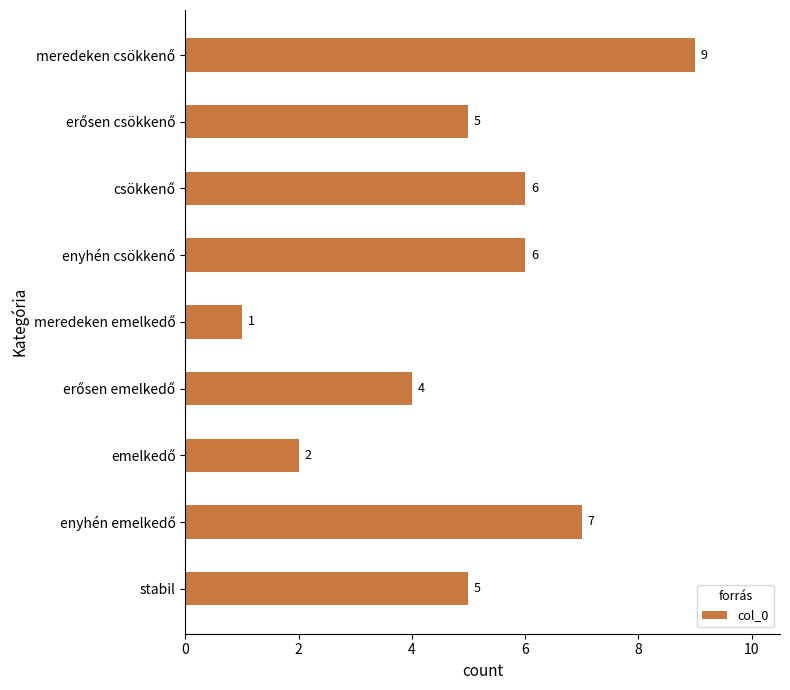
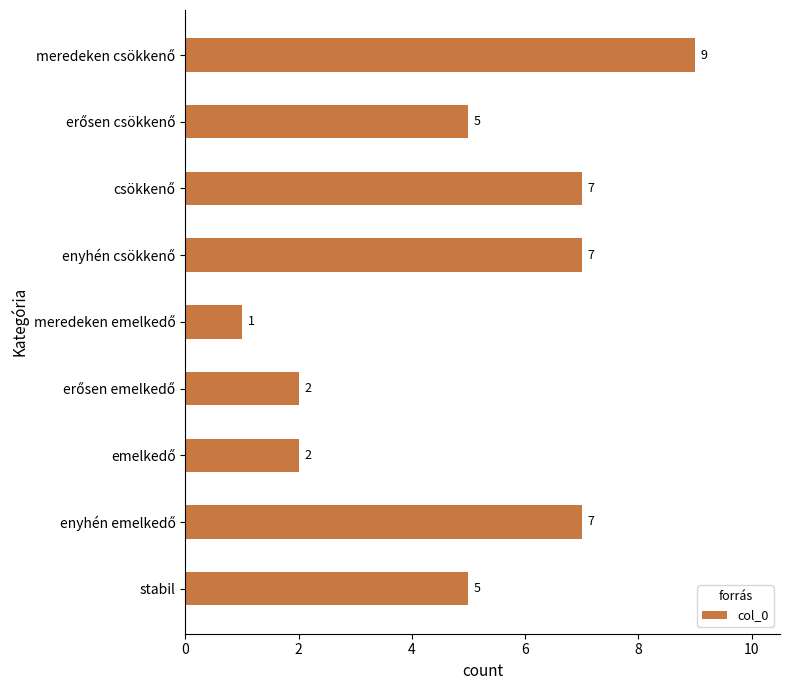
csökkenő: 6 -> 7
enyhén csökkenő: 6 -> 7
erősen emelkedő: 4 -> 2
